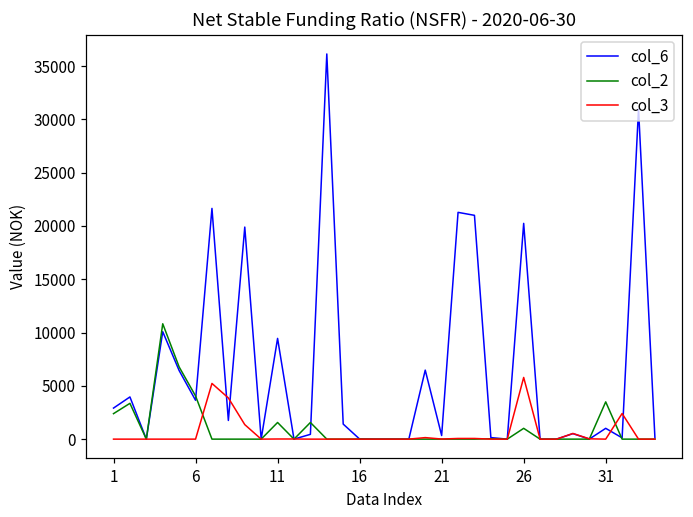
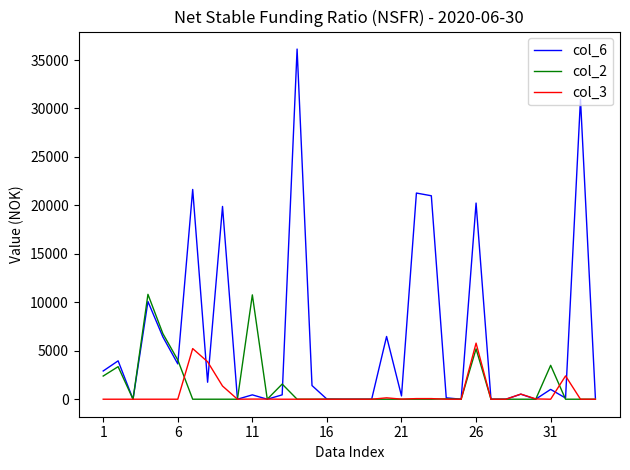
col_6, 11: 9000 -> 0
col_2, 11: 2000 -> 11000
col_2, 26: 1000 -> 5000
